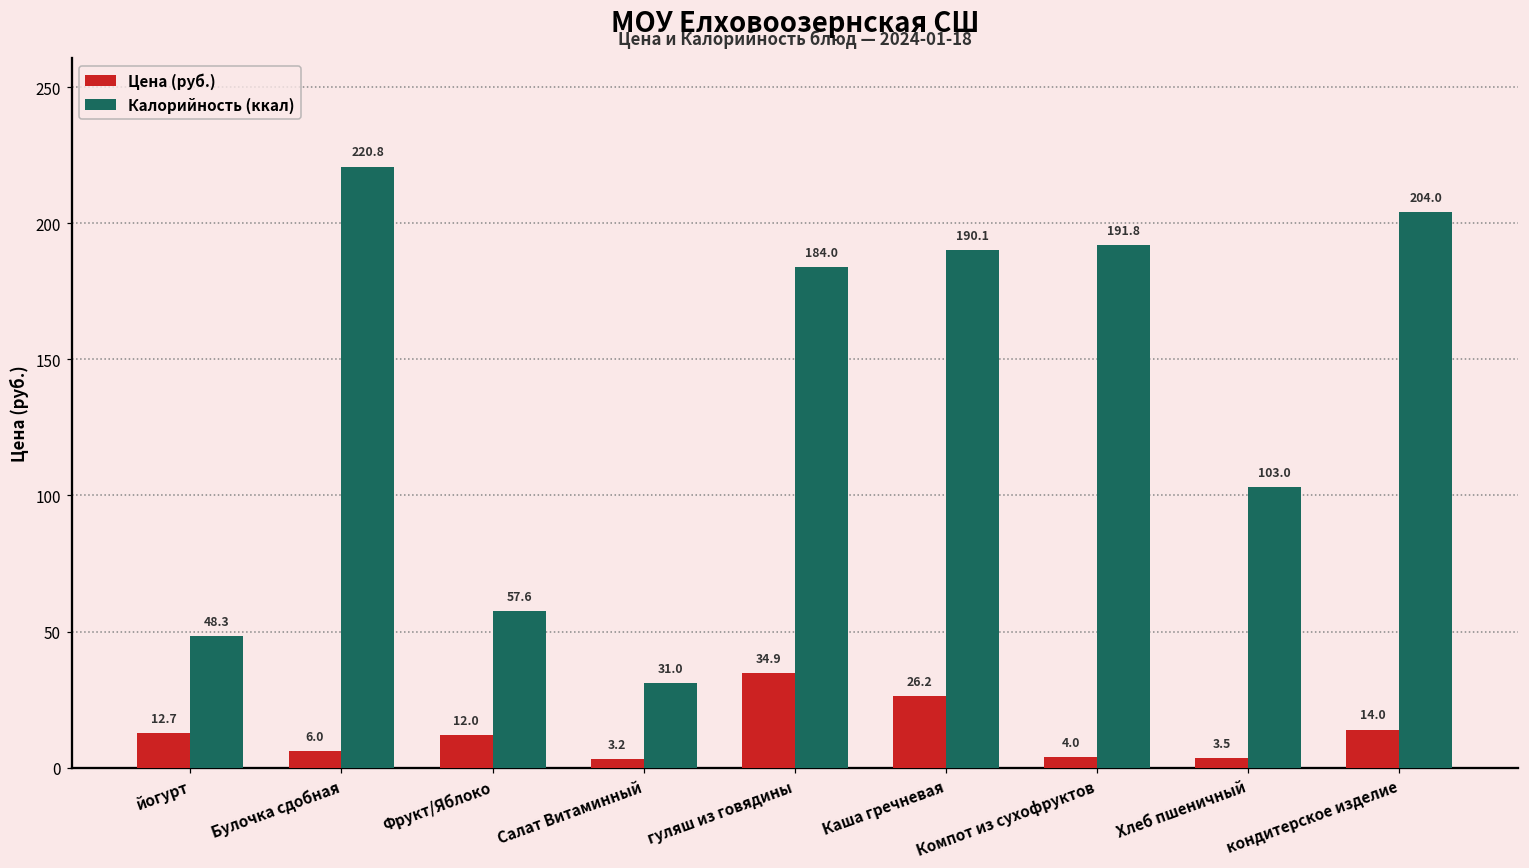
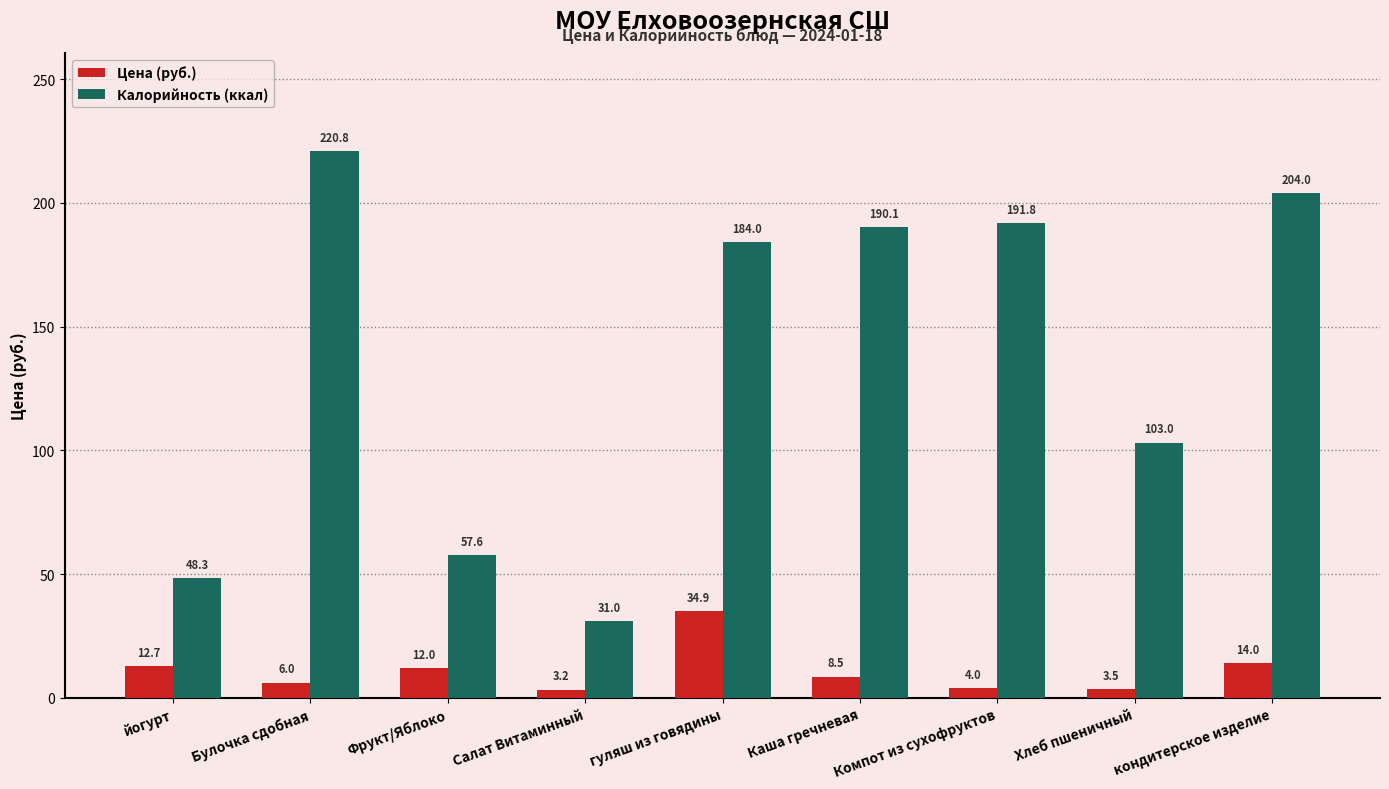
Цена (руб.), Каша гречневая: 26.2 -> 8.5
